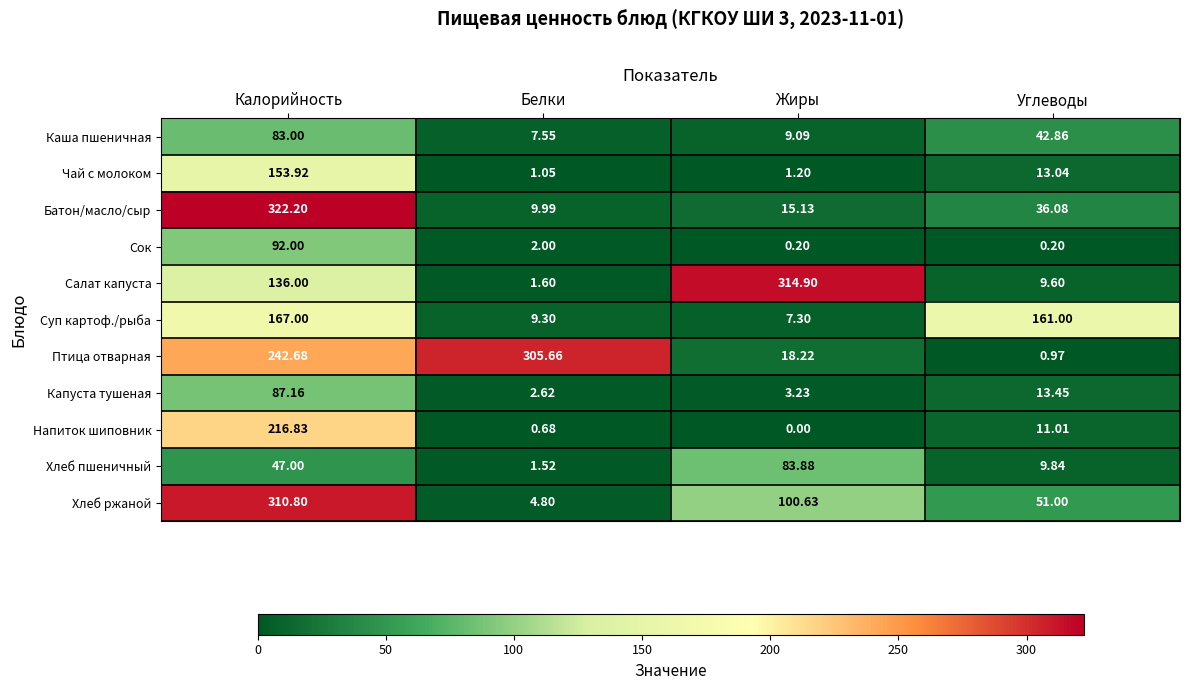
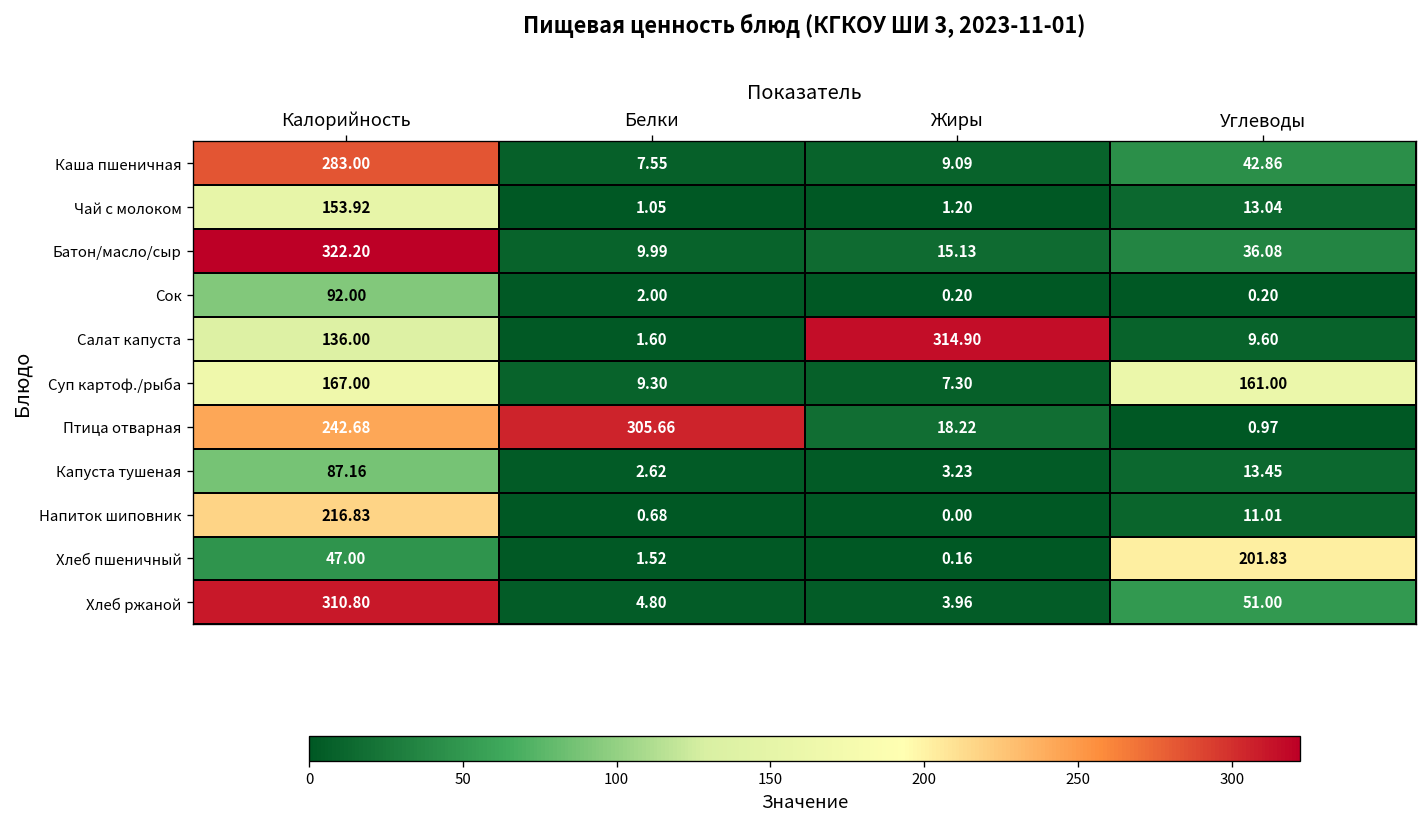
Каша пшеничная, Калорийность: 83.00 -> 283.00
Хлеб пшеничный, Жиры: 83.88 -> 0.16
Хлеб пшеничный, Углеводы: 9.84 -> 201.83
Хлеб ржаной, Жиры: 100.63 -> 3.96
